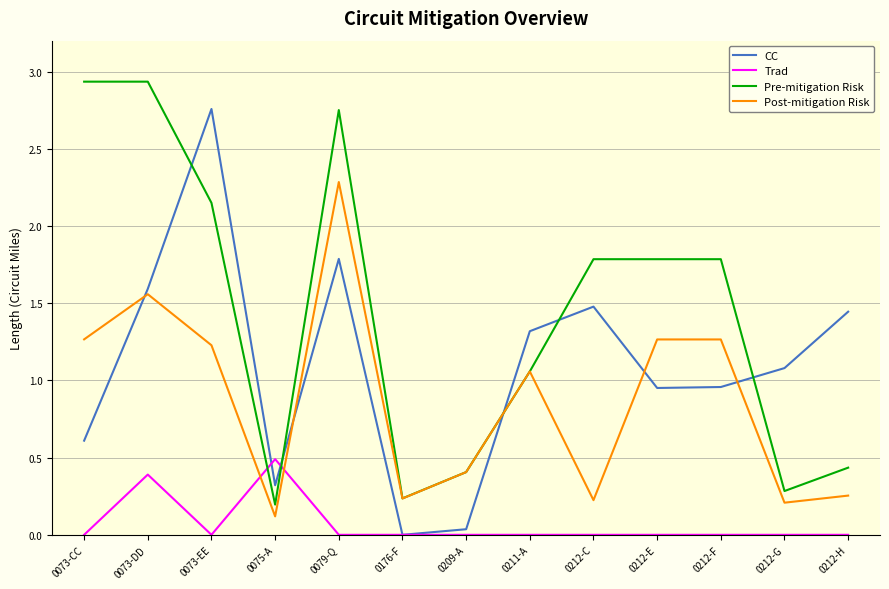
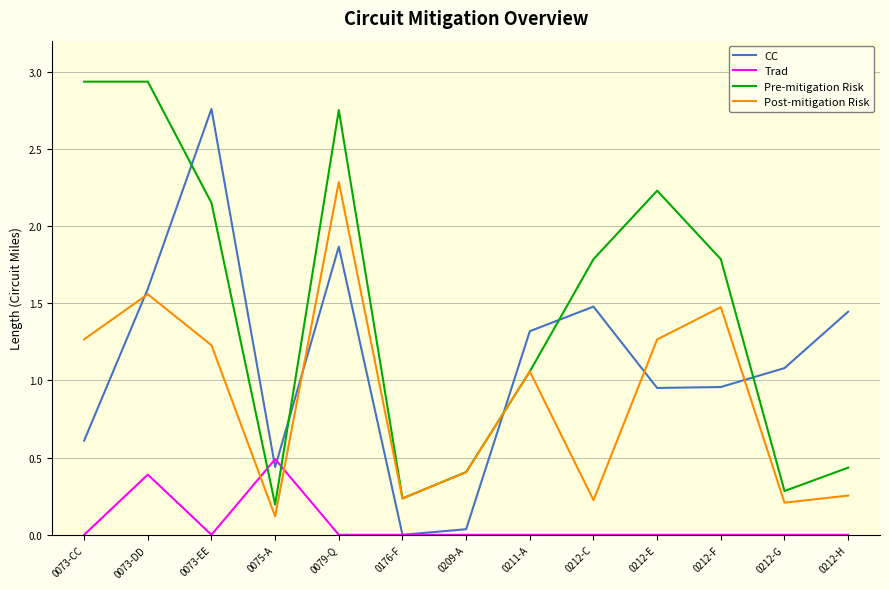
CC, 0075-A: 0.32 -> 0.44
CC, 0079-Q: 1.79 -> 1.87
Pre-mitigation Risk, 0212-E: 1.78 -> 2.23
Post-mitigation Risk, 0212-F: 1.27 -> 1.47
